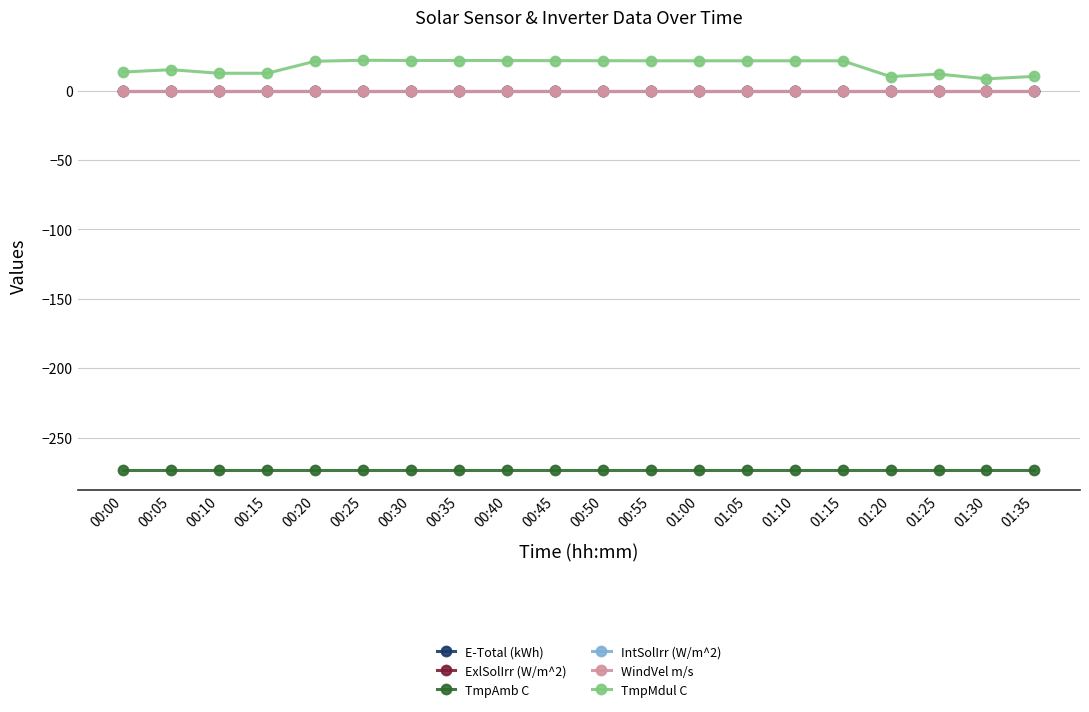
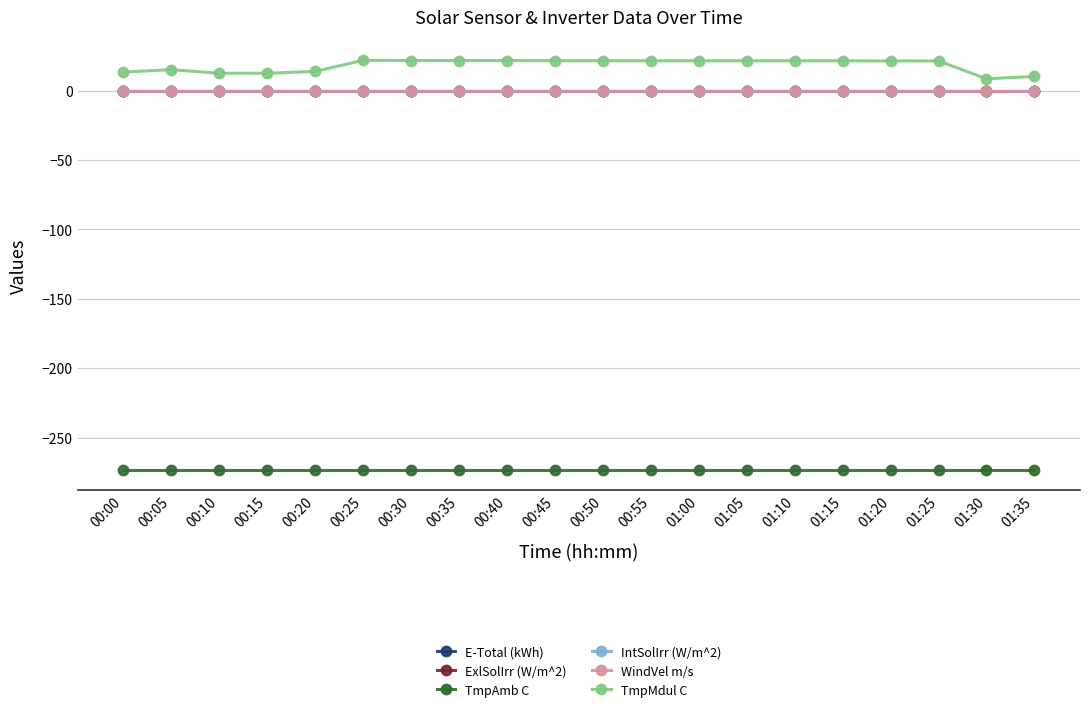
TmpMdul C, 00:20: 21 -> 14
TmpMdul C, 01:20: 10 -> 21
TmpMdul C, 01:25: 12 -> 21
